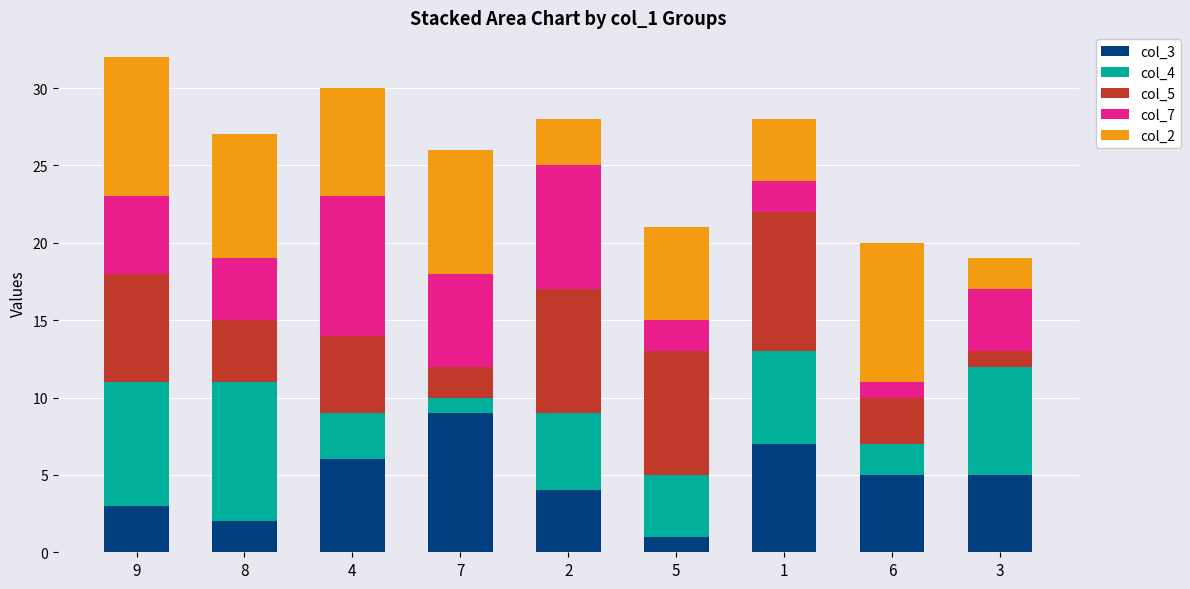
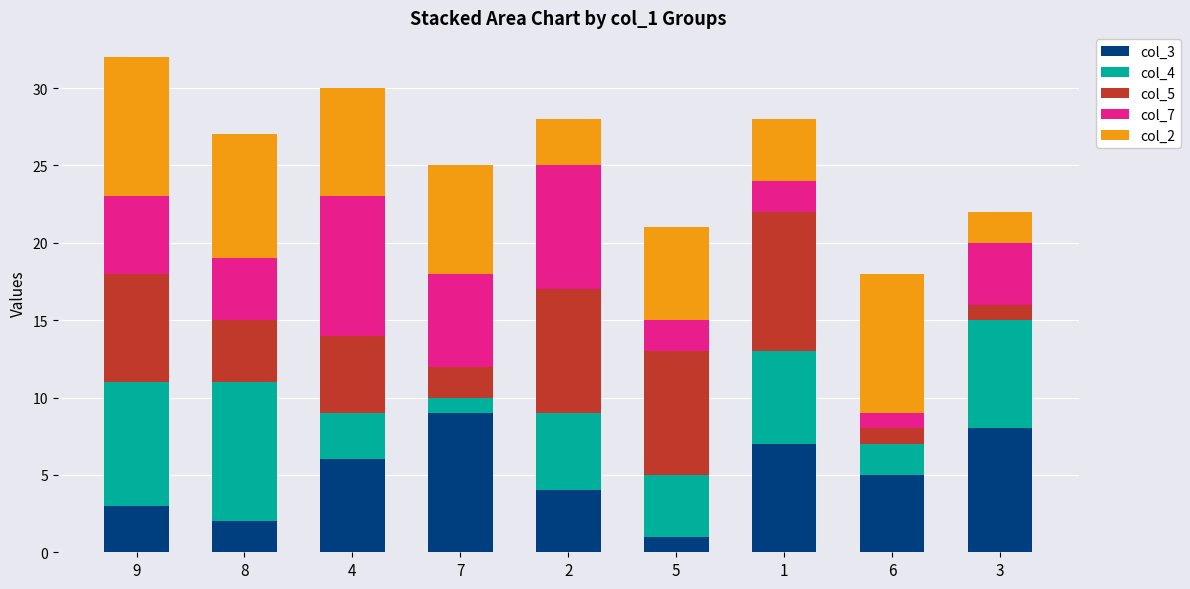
col_2, 7: 8 -> 7
col_5, 6: 3 -> 1
col_3, 3: 5 -> 8
